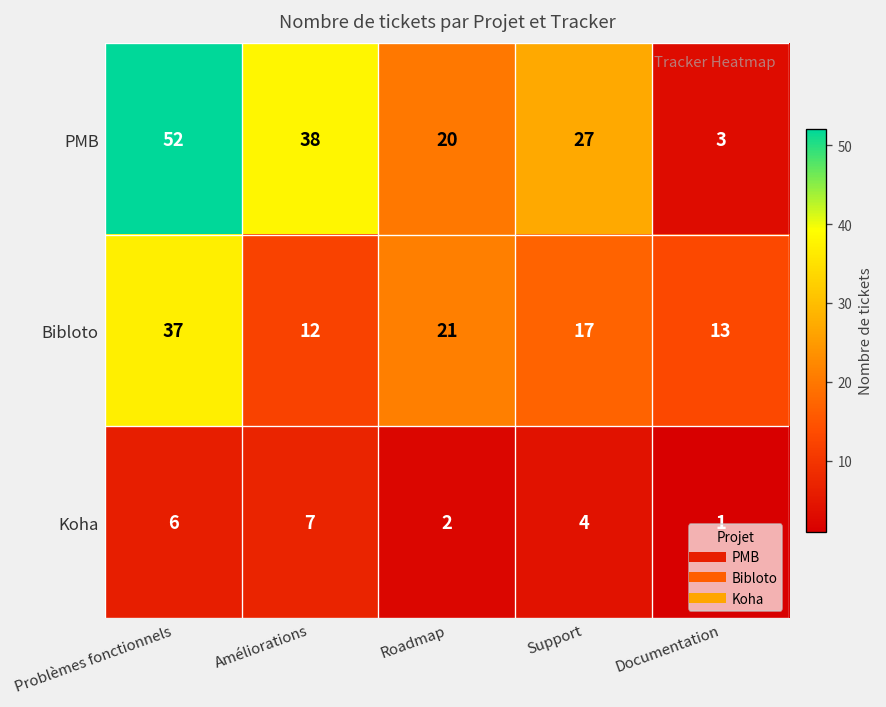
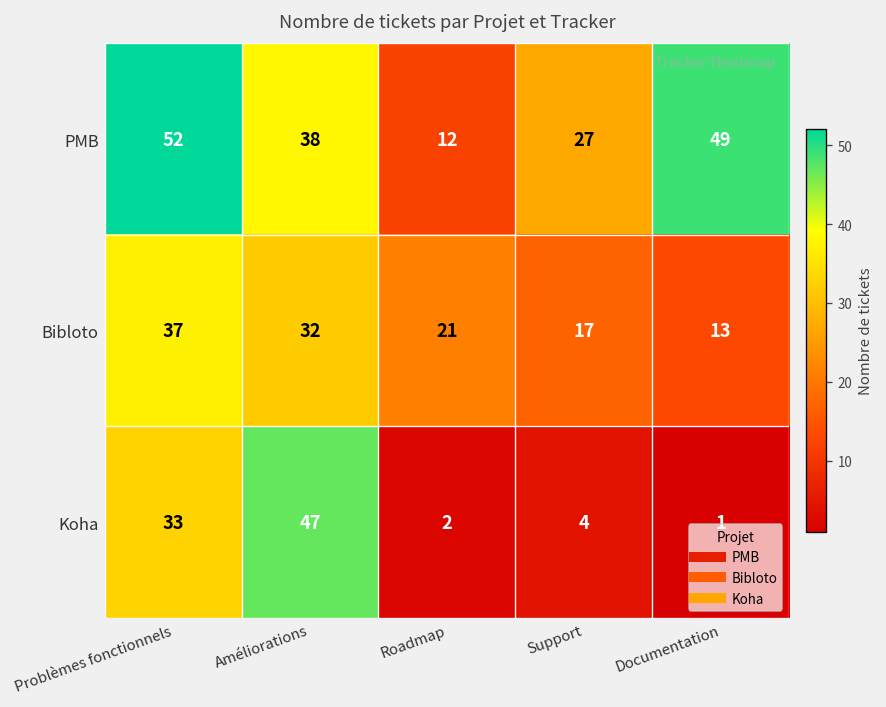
PMB, Roadmap: 20 -> 12
PMB, Documentation: 3 -> 49
Bibloto, Améliorations: 12 -> 32
Koha, Problèmes fonctionnels: 6 -> 33
Koha, Améliorations: 7 -> 47
